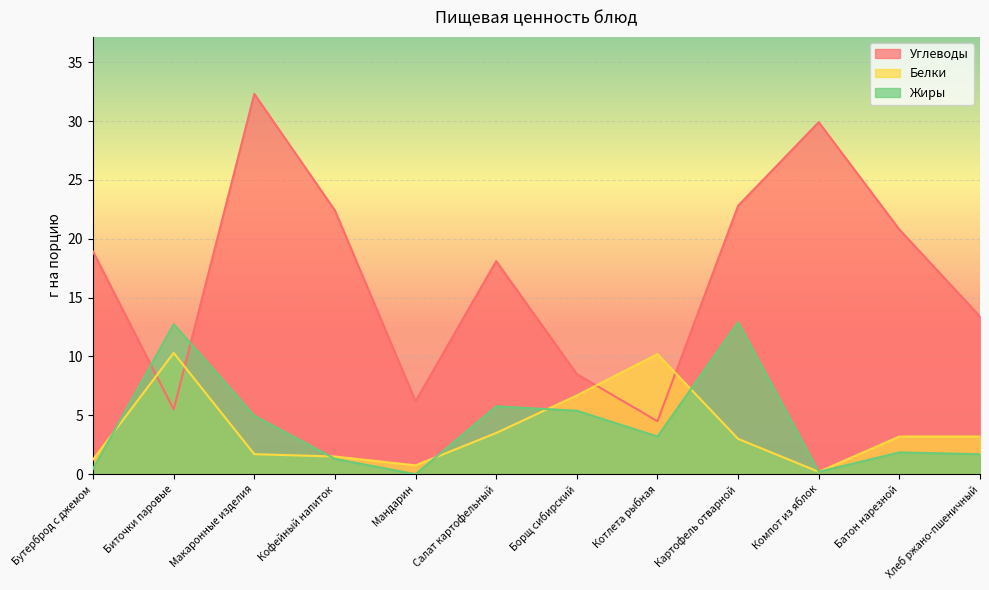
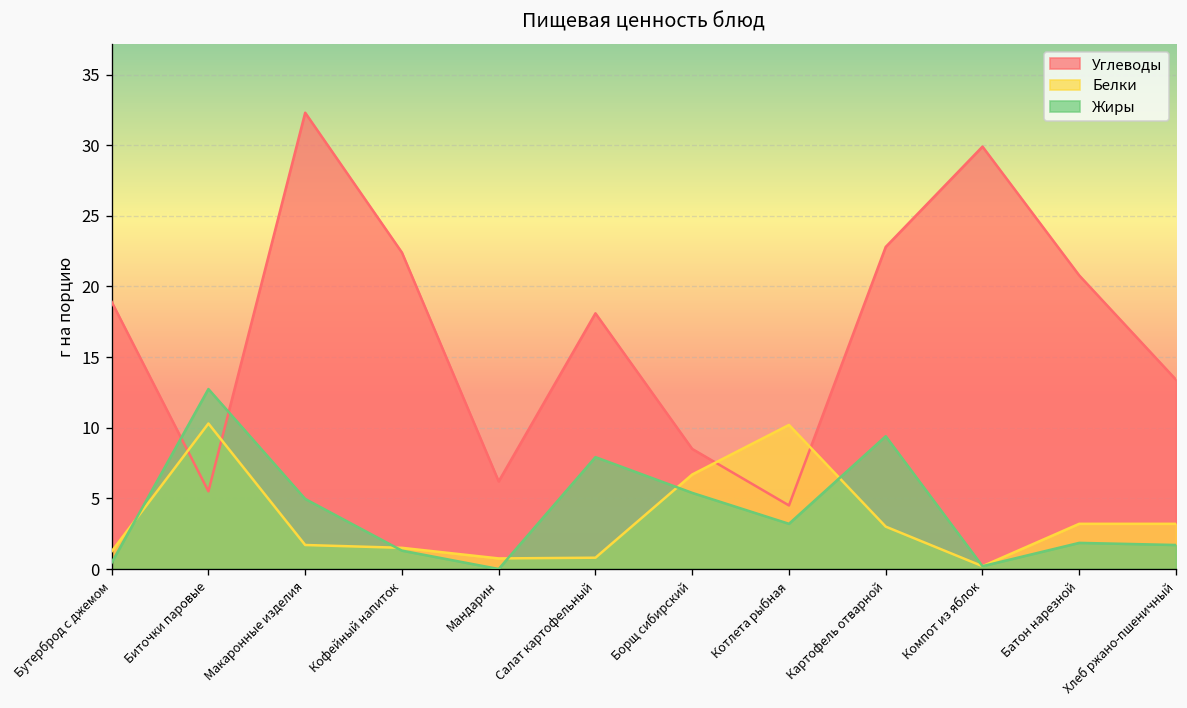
Белки, Салат картофельный: 3.5 -> 0.8
Жиры, Салат картофельный: 5.8 -> 7.9
Жиры, Картофель отварной: 12.9 -> 9.4
